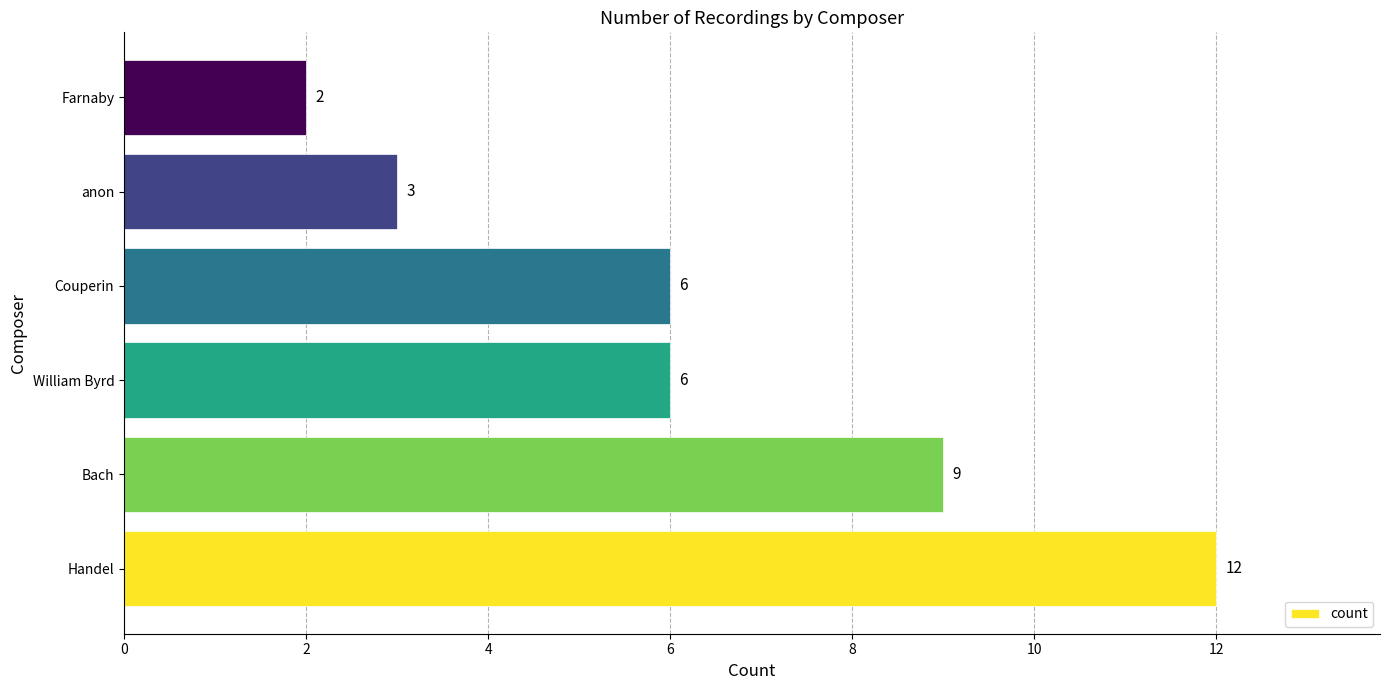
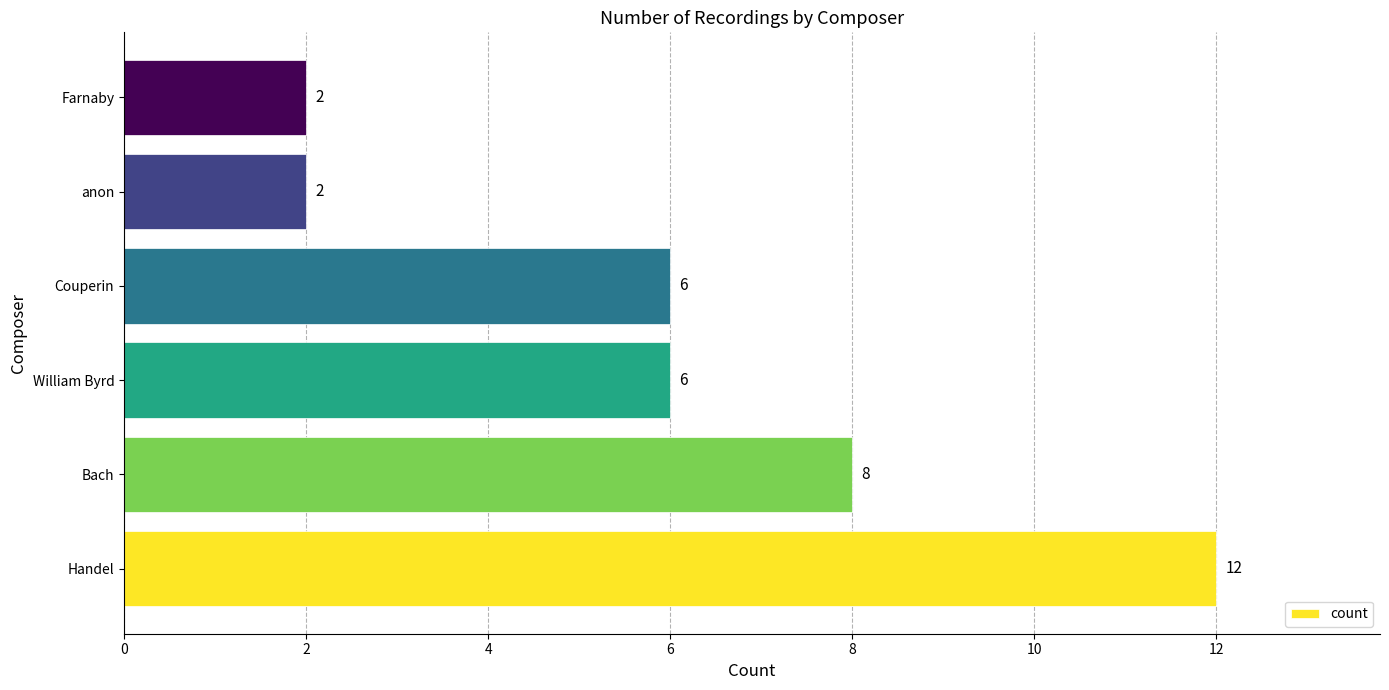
anon: 3 -> 2
Bach: 9 -> 8
